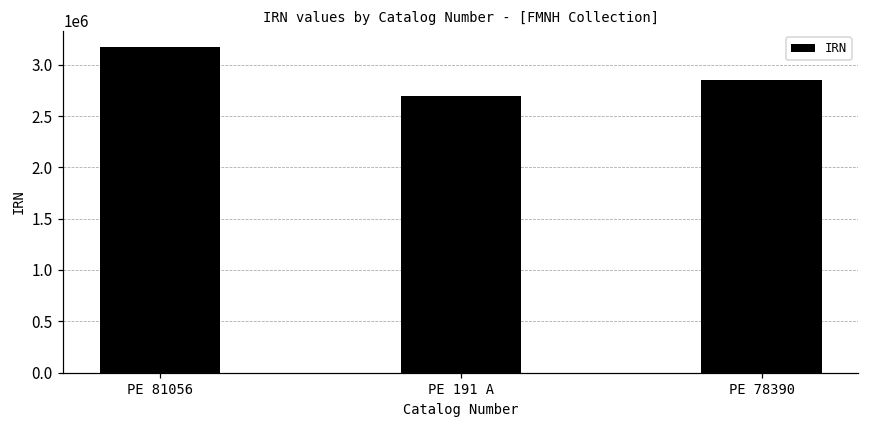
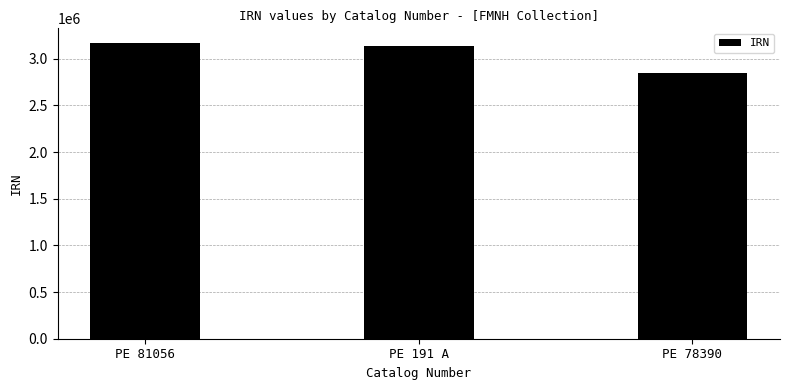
PE 191 A: 2700000 -> 3100000
